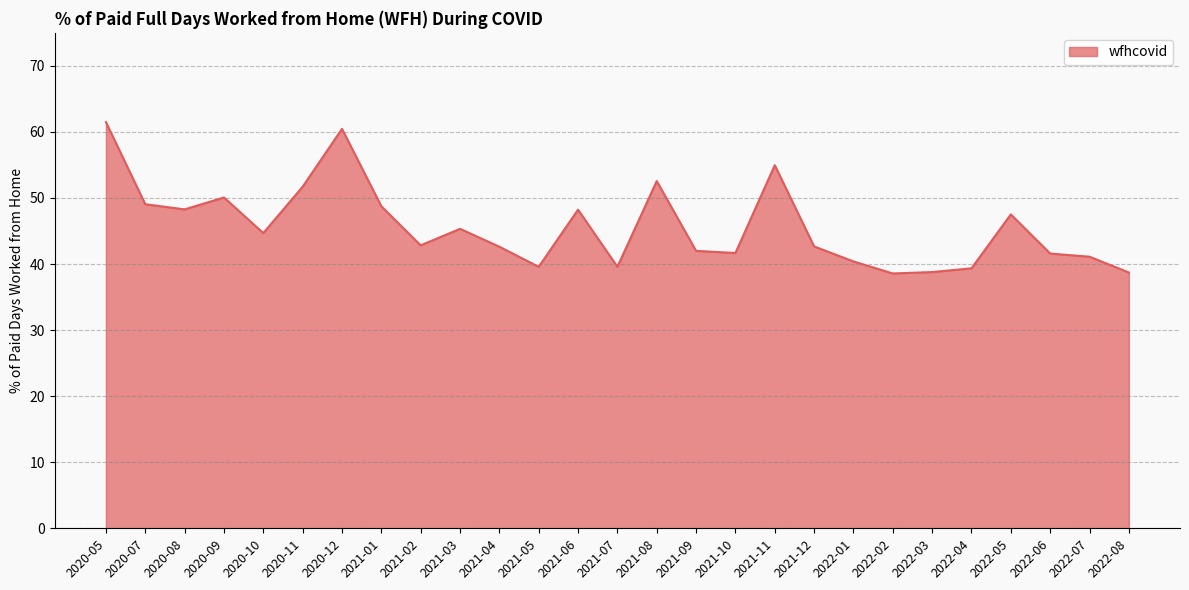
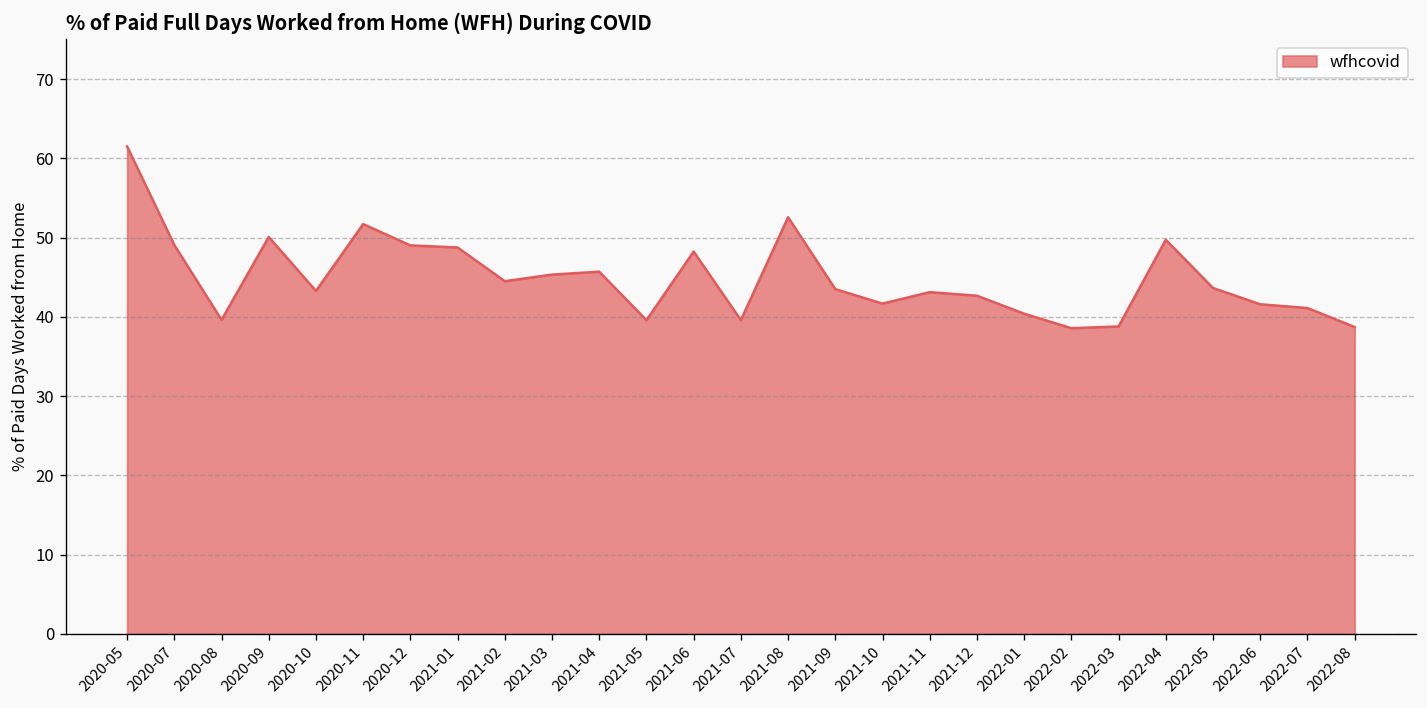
2020-08: 48 -> 40
2020-10: 45 -> 43
2020-12: 60 -> 49
2021-02: 43 -> 45
2021-04: 43 -> 46
2021-09: 42 -> 44
2021-11: 55 -> 43
2022-04: 39 -> 50
2022-05: 48 -> 44
